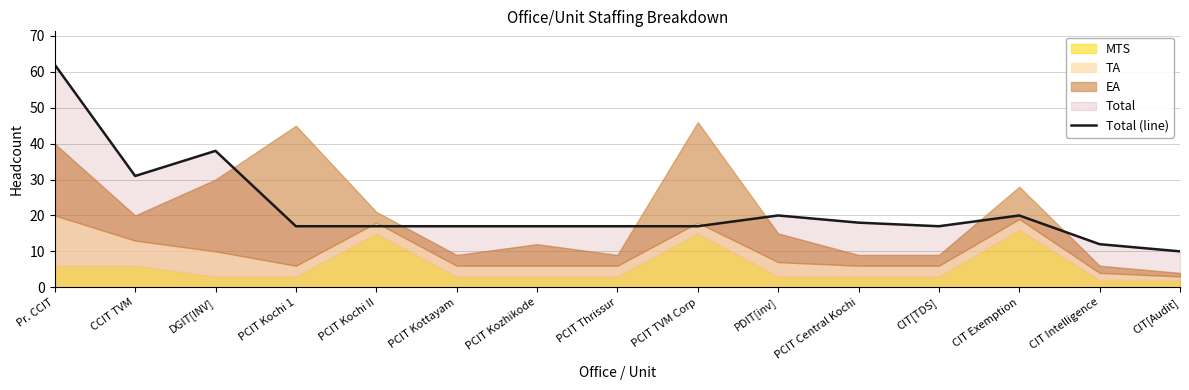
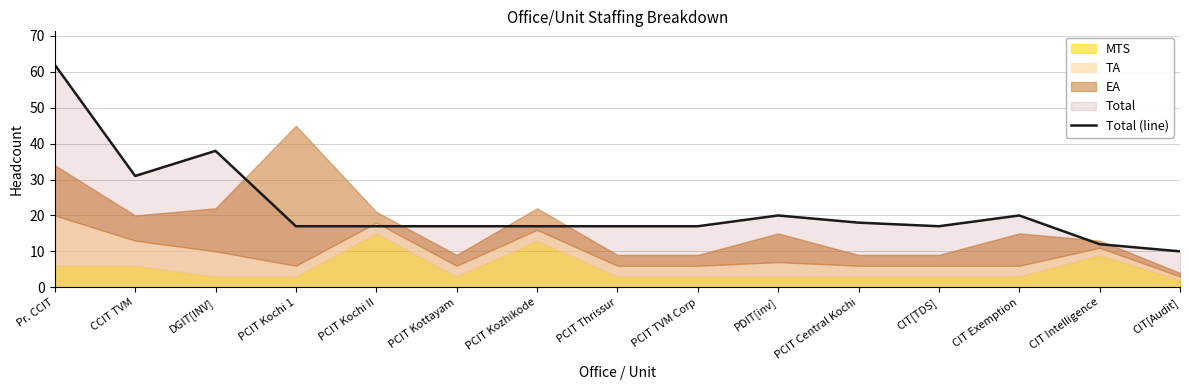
EA, Pr. CCIT: 20 -> 14
EA, DGIT[INV]: 20 -> 12
MTS, PCIT Kozhikode: 3 -> 13
MTS, PCIT TVM Corp: 15 -> 3
EA, PCIT TVM Corp: 28 -> 3
MTS, CIT Exemption: 16 -> 3
MTS, CIT Intelligence: 2 -> 9
